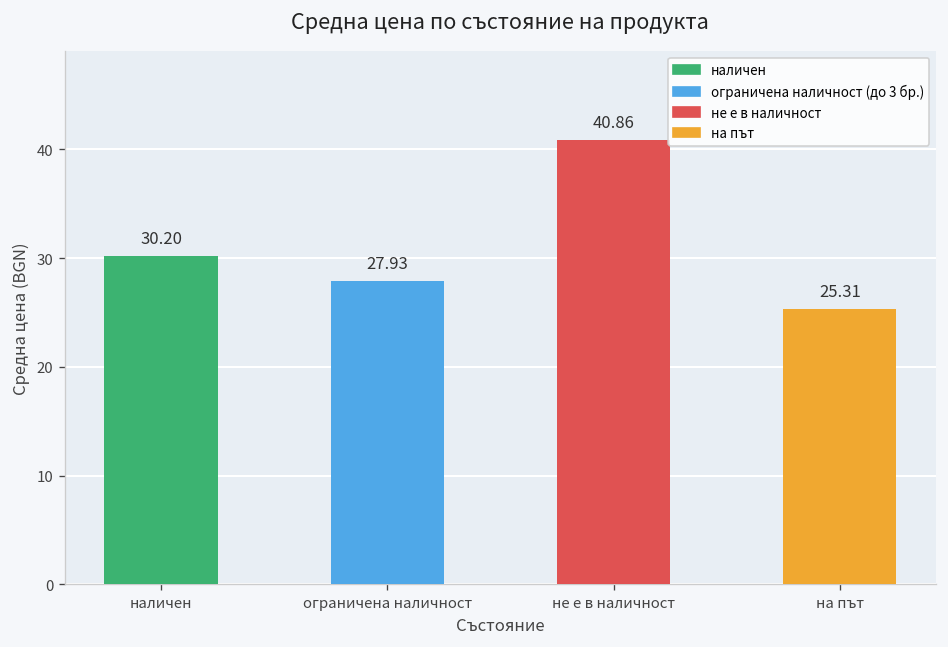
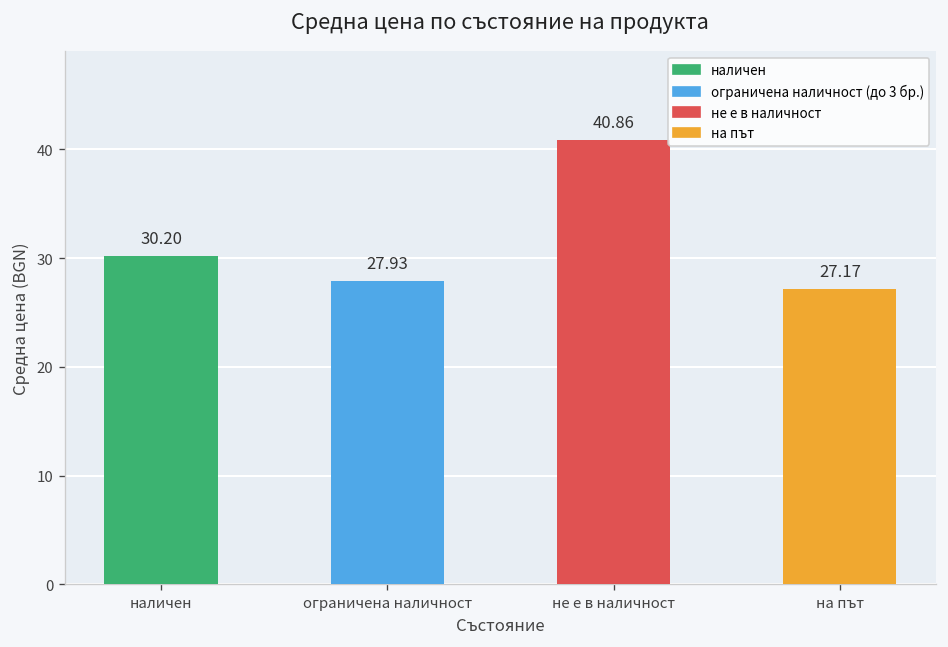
на път: 25.31 -> 27.17
